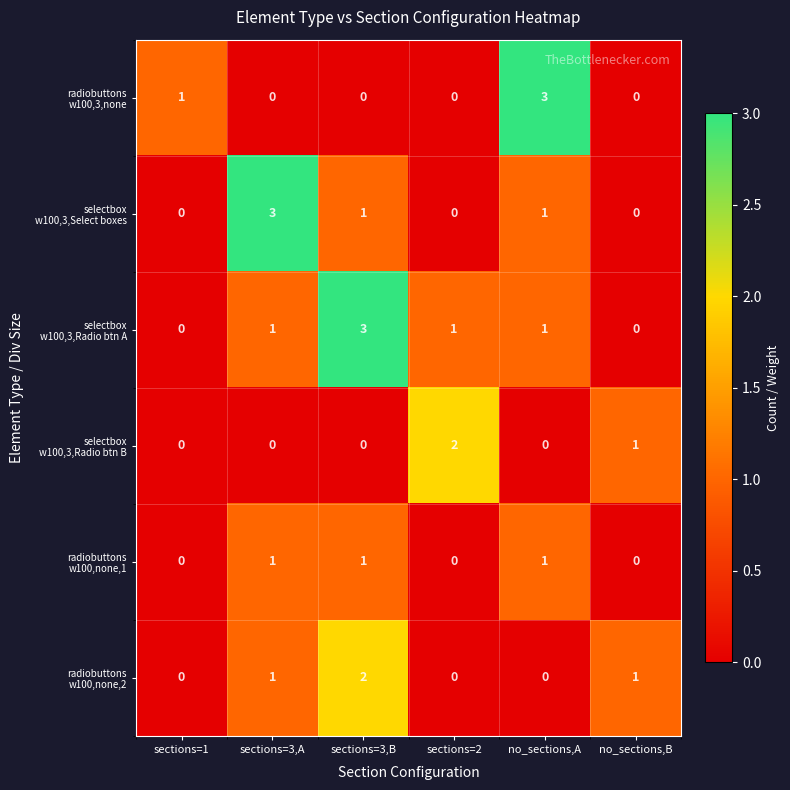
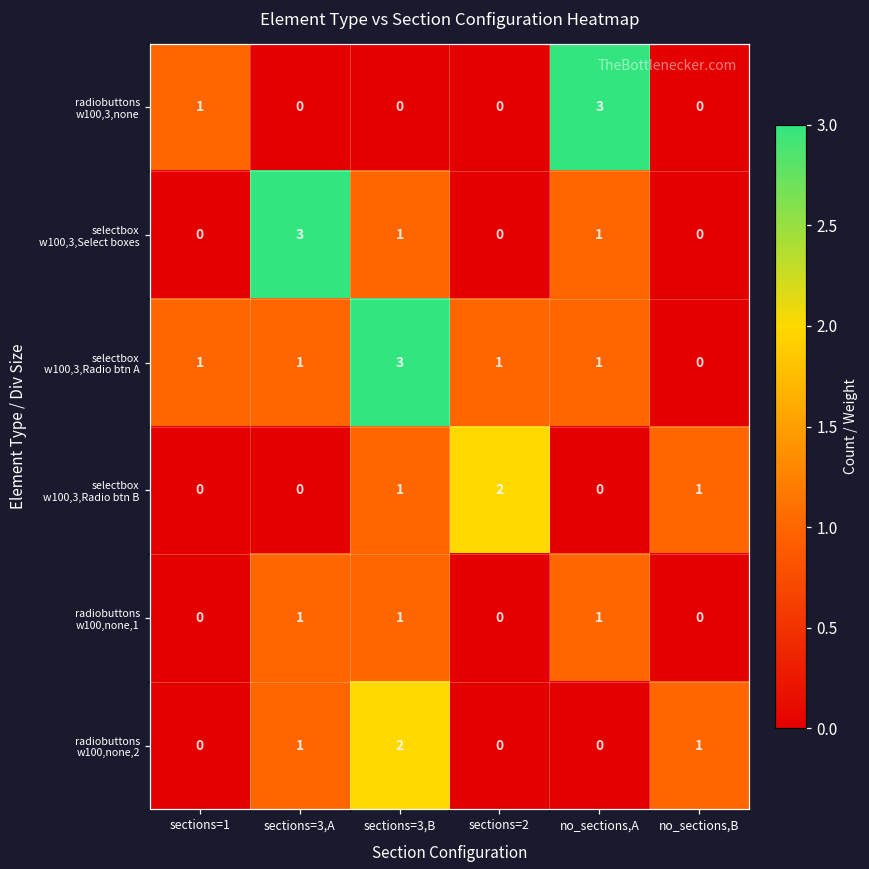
selectbox w100,3,Radio btn A, sections=1: 0 -> 1
selectbox w100,3,Radio btn B, sections=3,B: 0 -> 1
